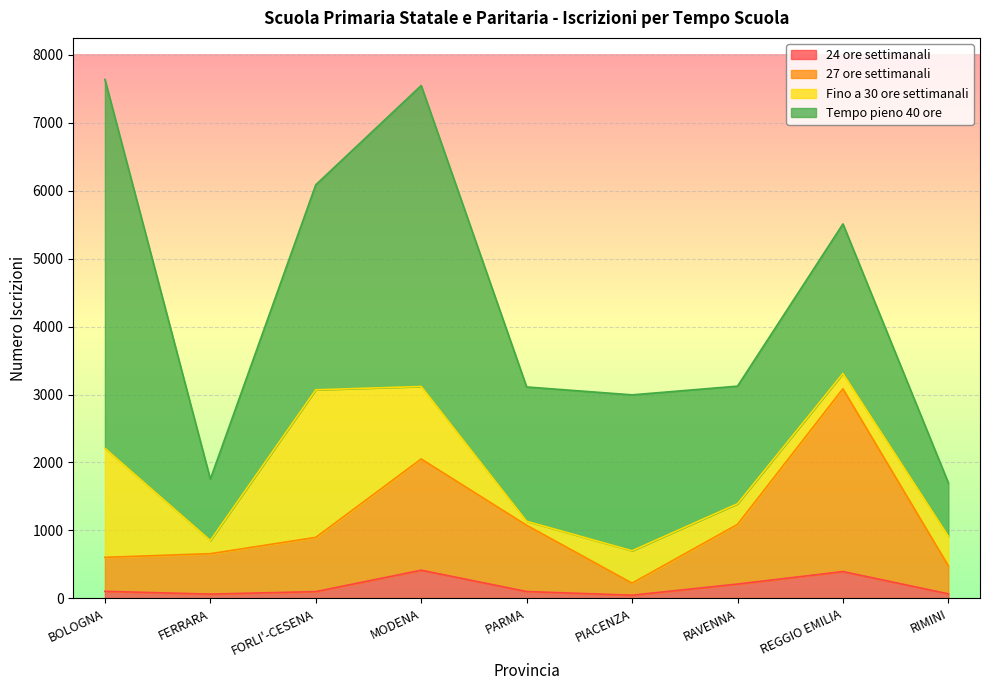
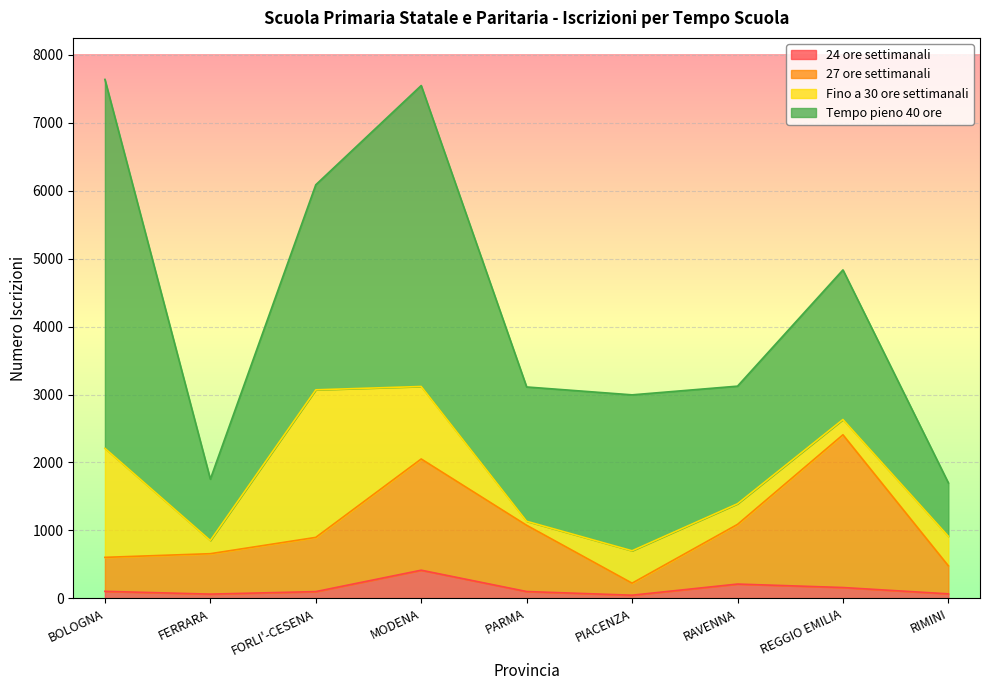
24 ore settimanali, REGGIO EMILIA: 400 -> 200
27 ore settimanali, REGGIO EMILIA: 2700 -> 2200
